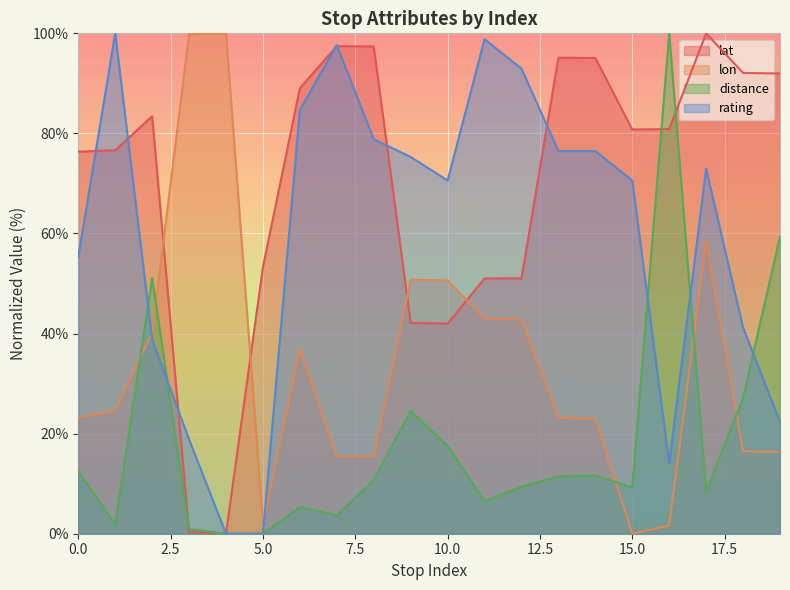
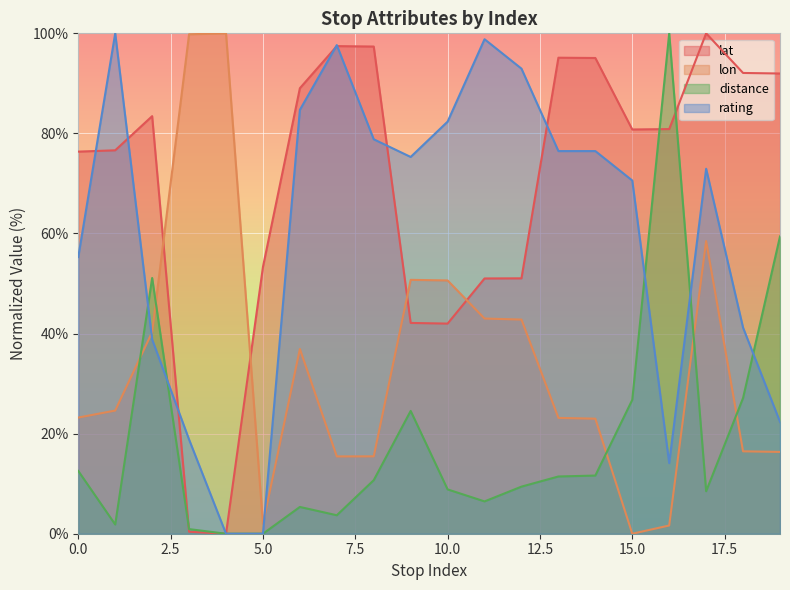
distance, 10.0: 18% -> 9%
rating, 10.0: 71% -> 82%
distance, 15.0: 9% -> 27%
